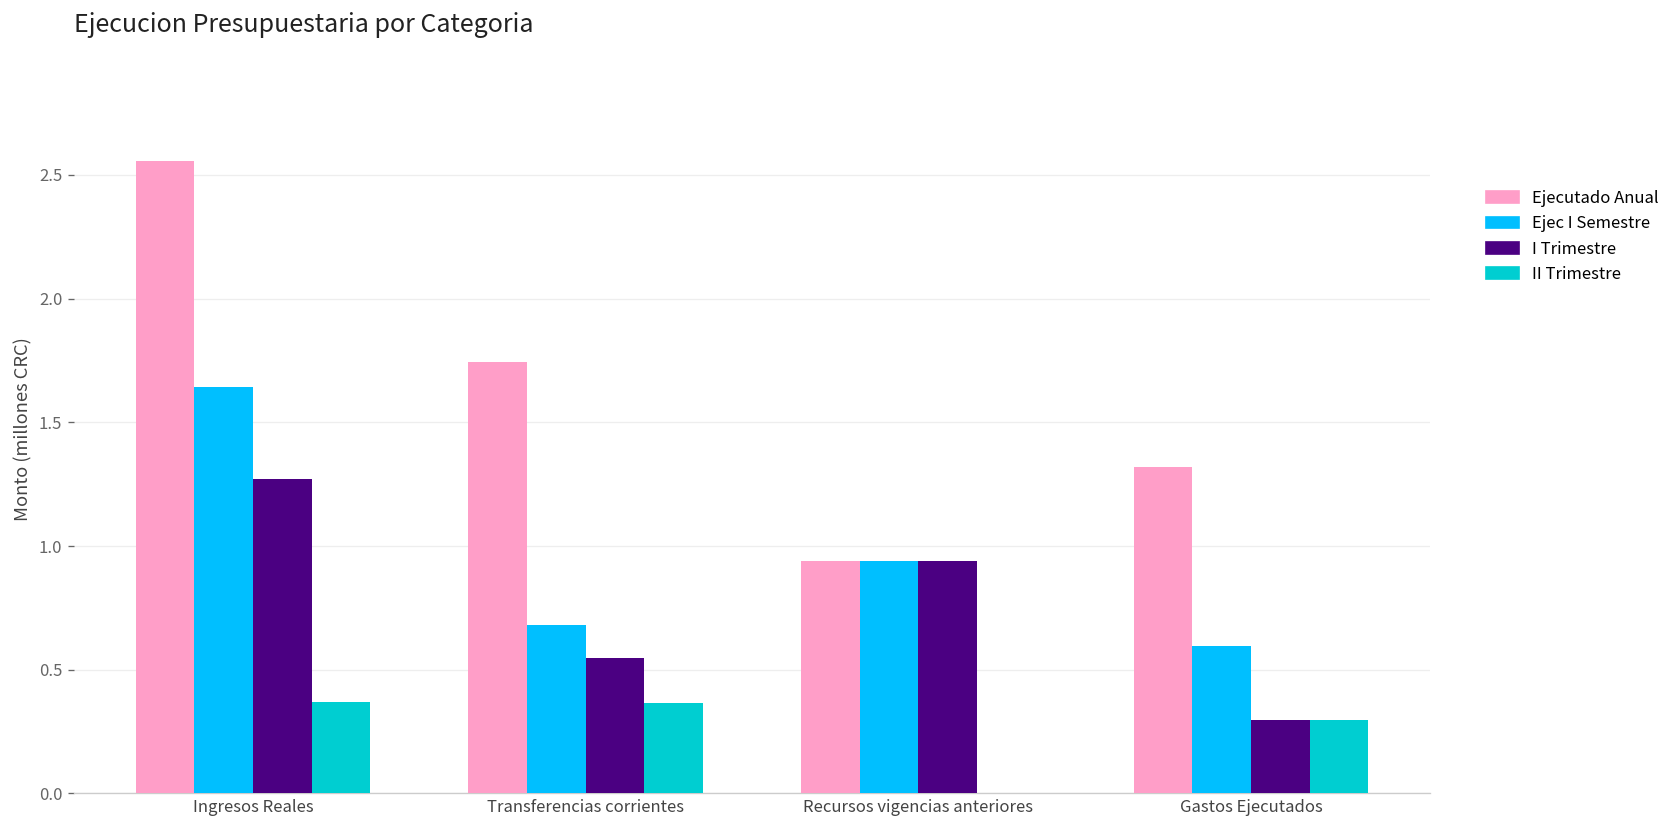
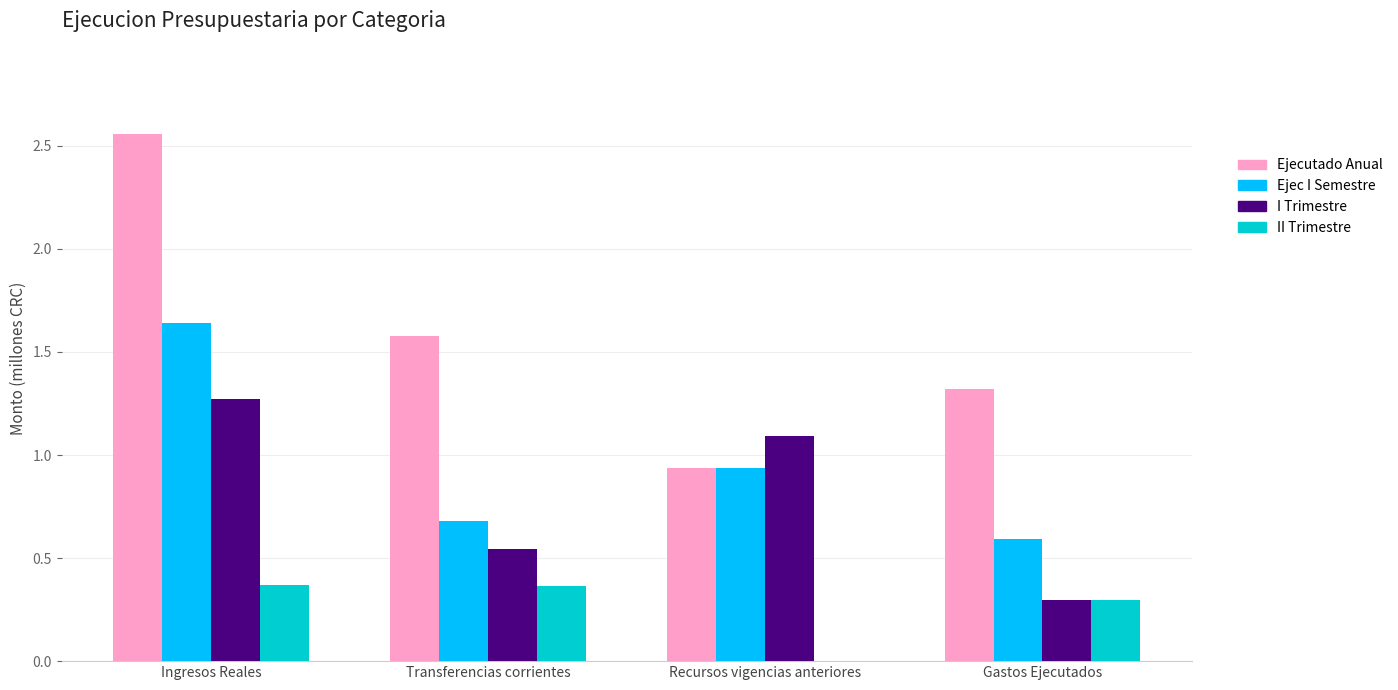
Ejecutado Anual, Transferencias corrientes: 1.75 -> 1.58
I Trimestre, Recursos vigencias anteriores: 0.94 -> 1.09
